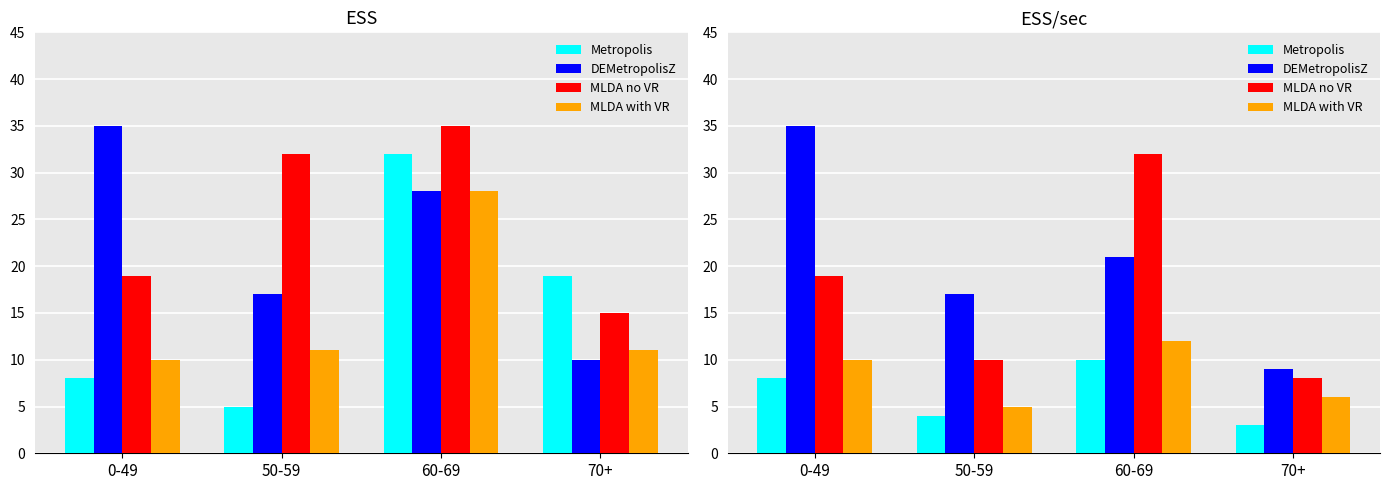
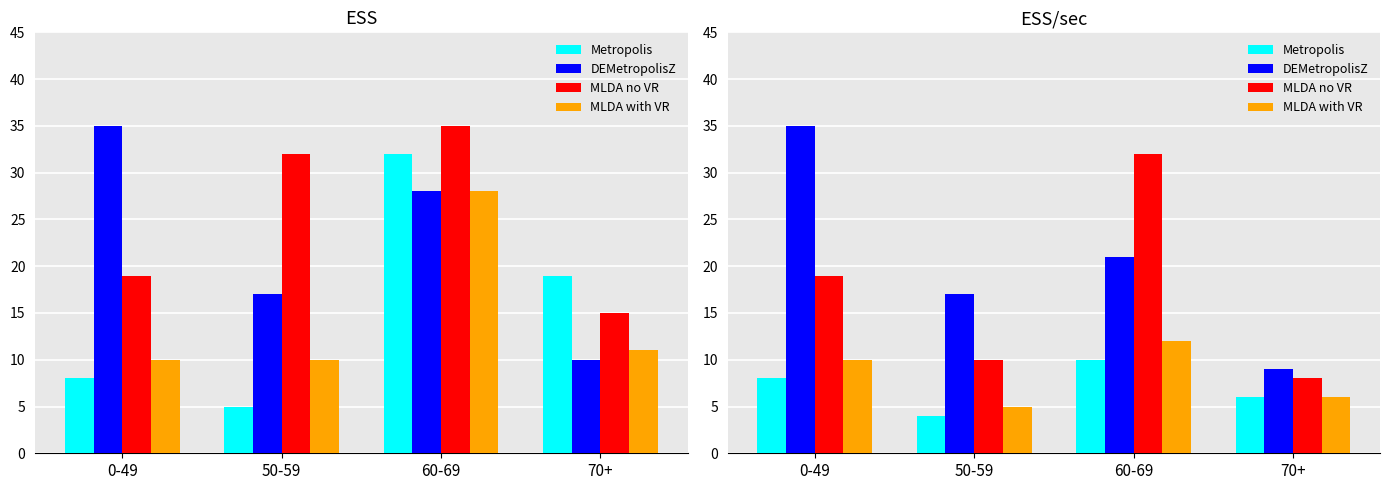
ESS, MLDA with VR, 50-59: 11 -> 10
ESS/sec, Metropolis, 70+: 3 -> 6
